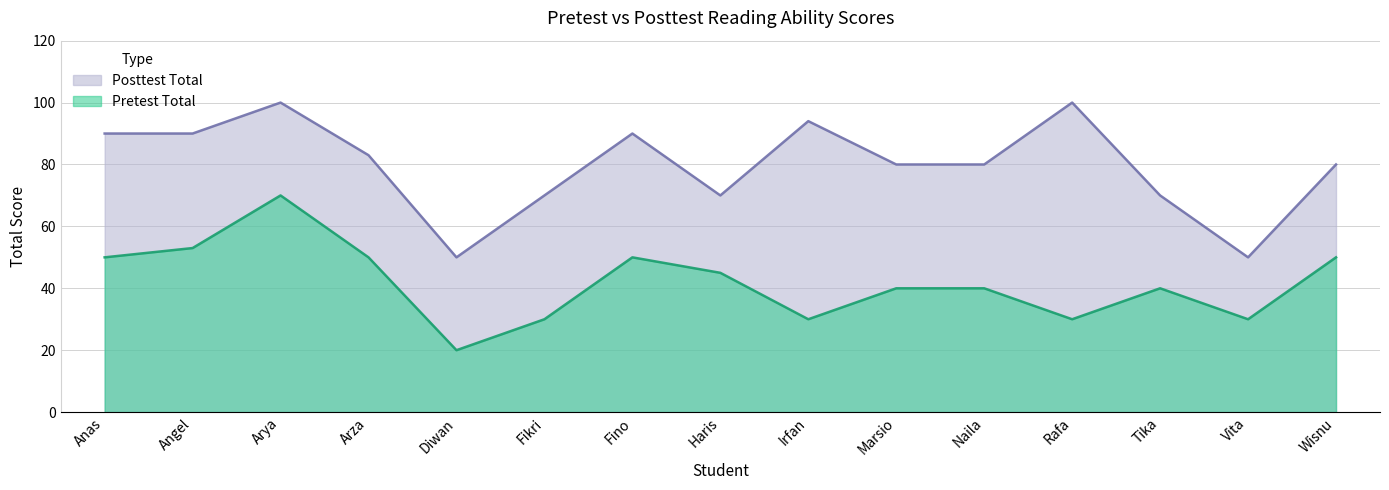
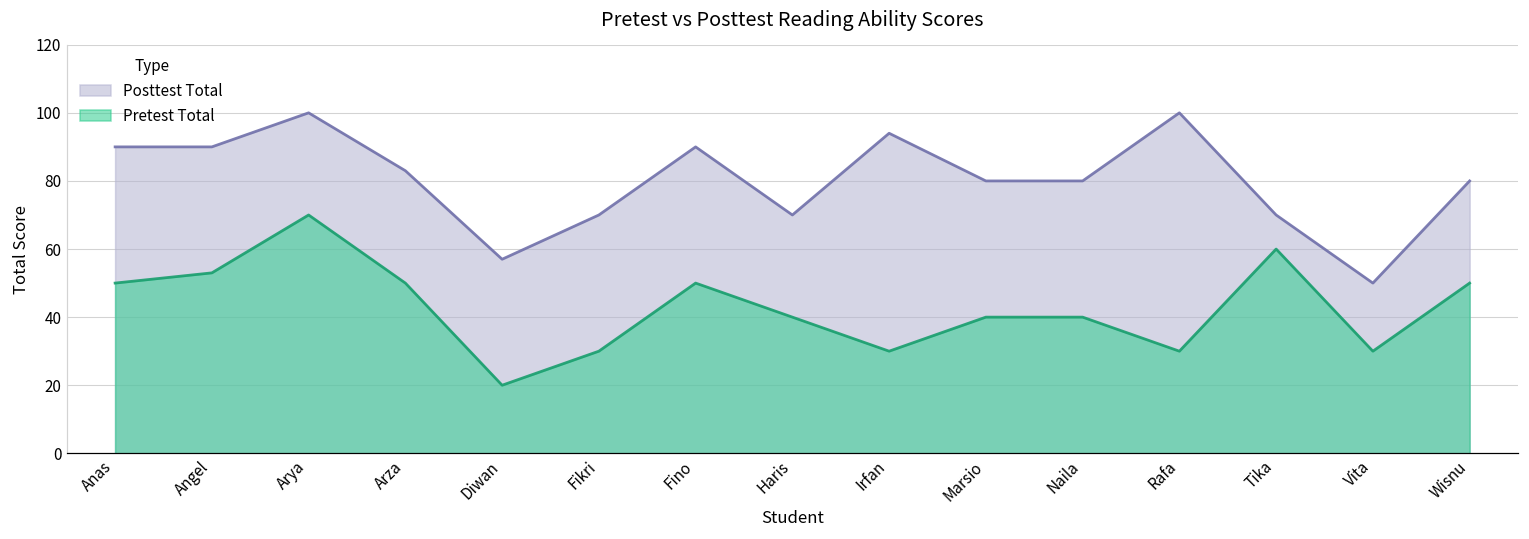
Posttest Total, Diwan: 50 -> 57
Pretest Total, Haris: 45 -> 40
Pretest Total, Tika: 40 -> 60
